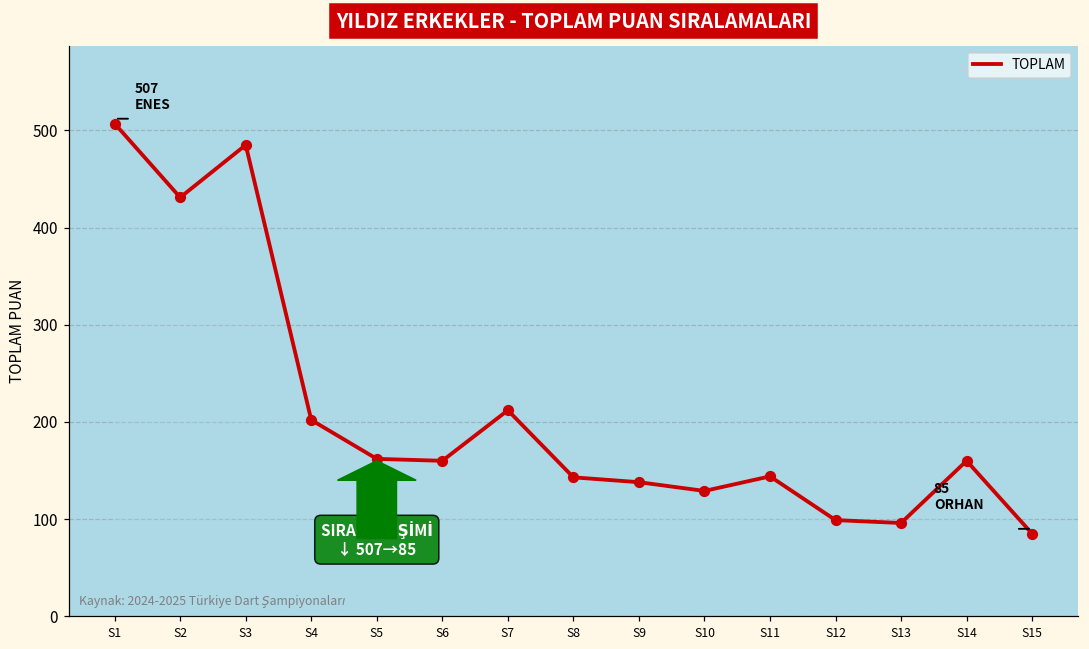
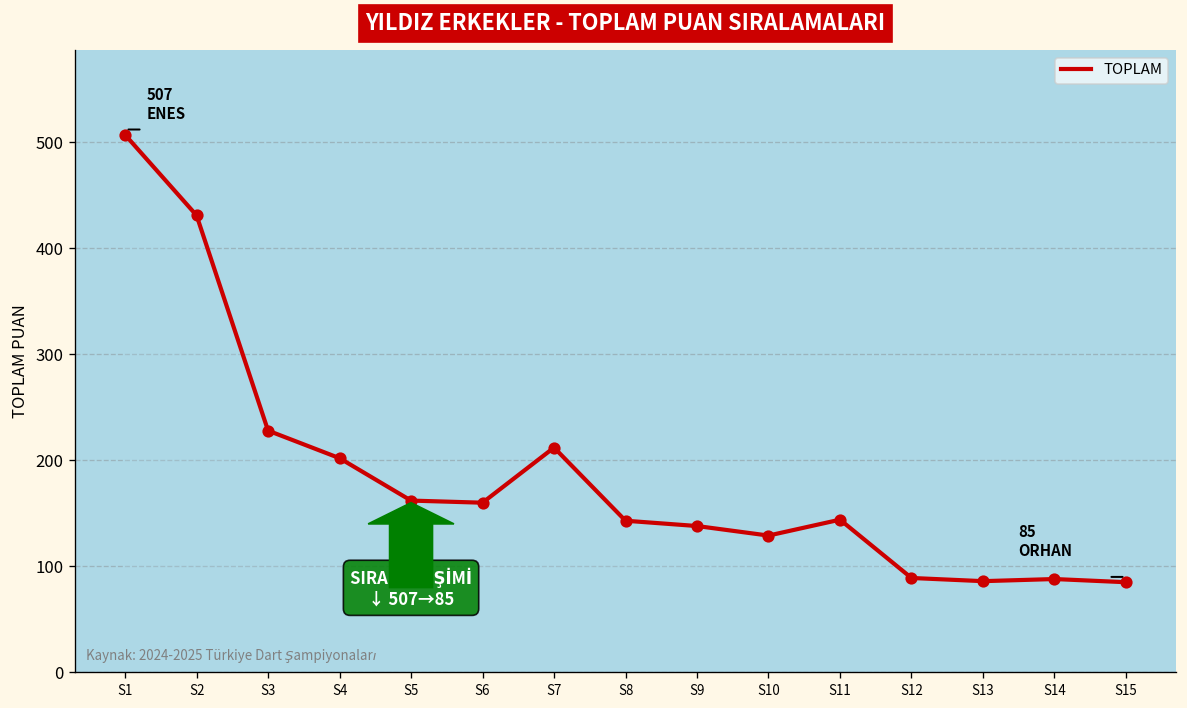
S3: 490 -> 230
S12: 100 -> 90
S13: 100 -> 90
S14: 160 -> 90
